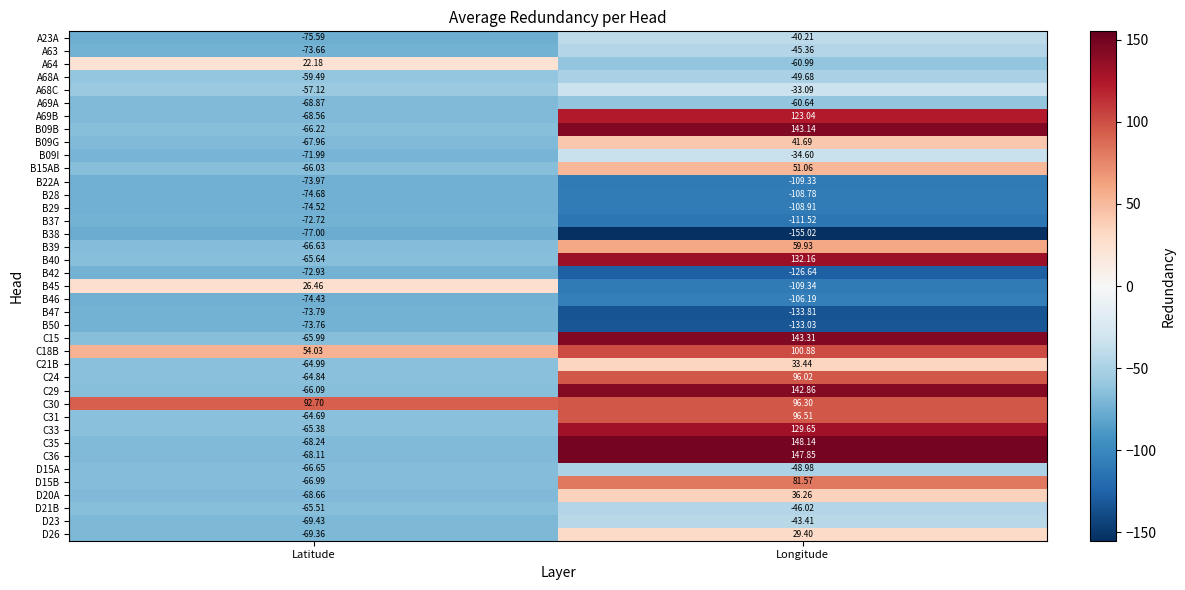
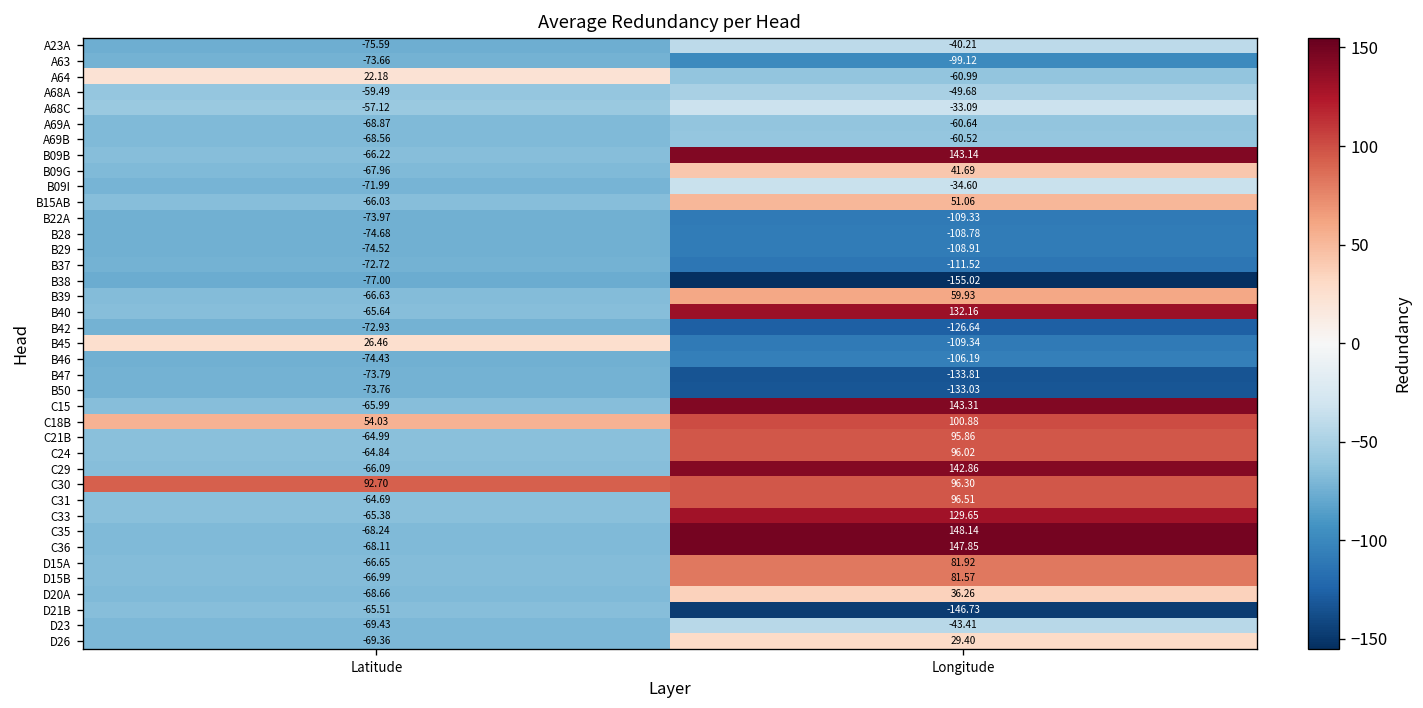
A63, Longitude: -45.36 -> -99.12
A69B, Longitude: 123.04 -> -60.52
C21B, Longitude: 33.44 -> 95.86
D15A, Longitude: -48.98 -> 81.92
D21B, Longitude: -46.02 -> -146.73
